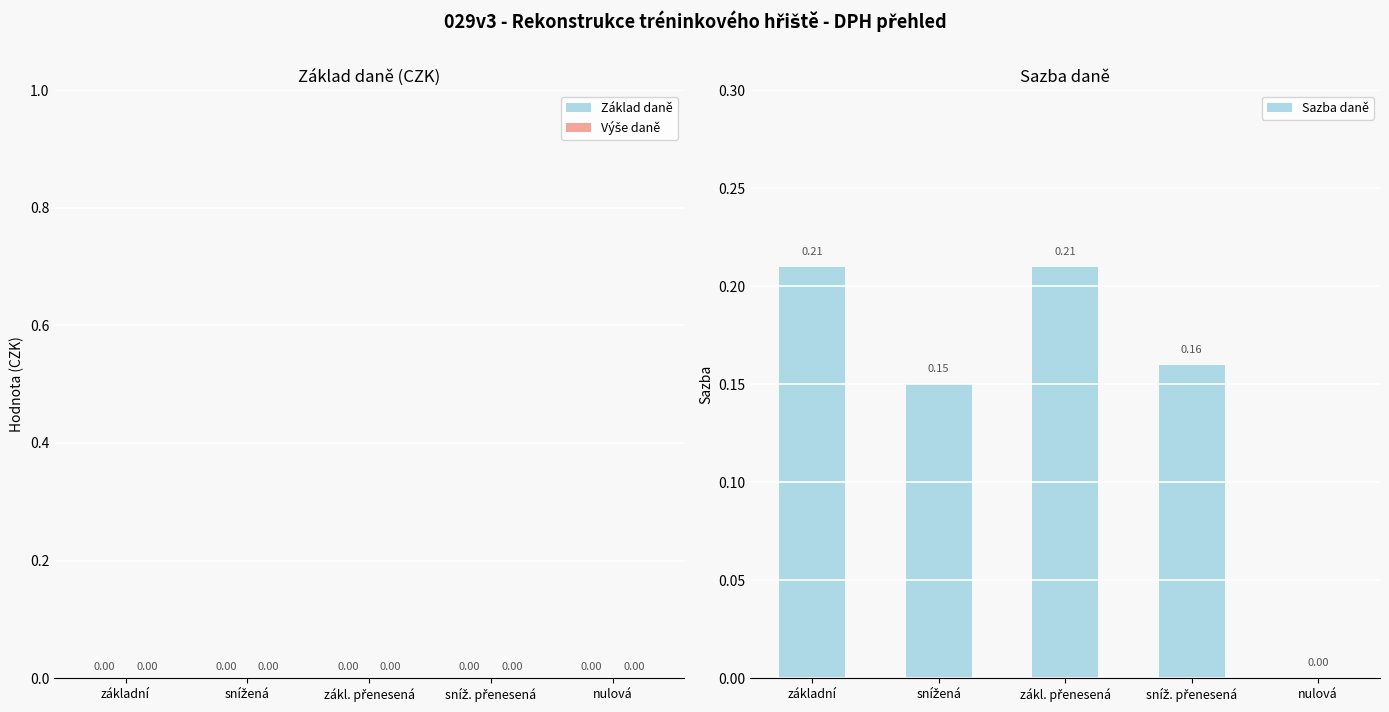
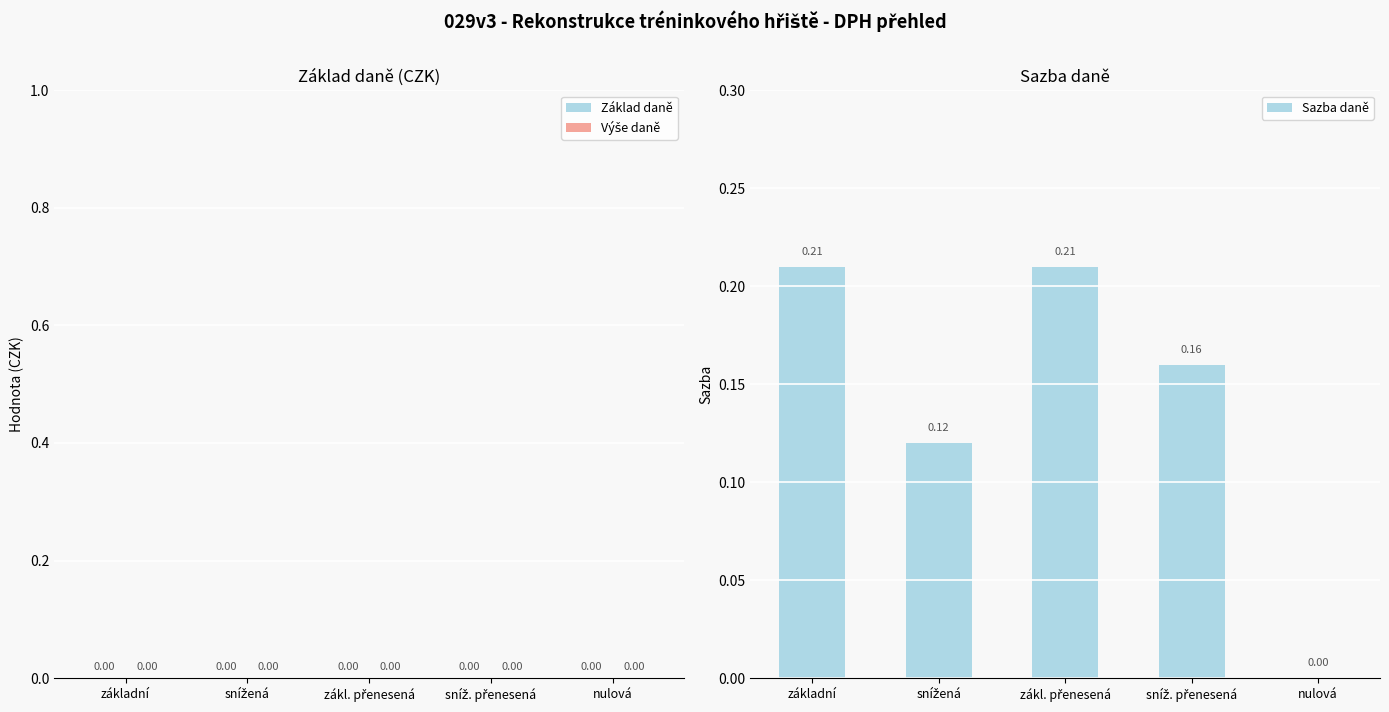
Sazba daně, snížená: 0.15 -> 0.12
